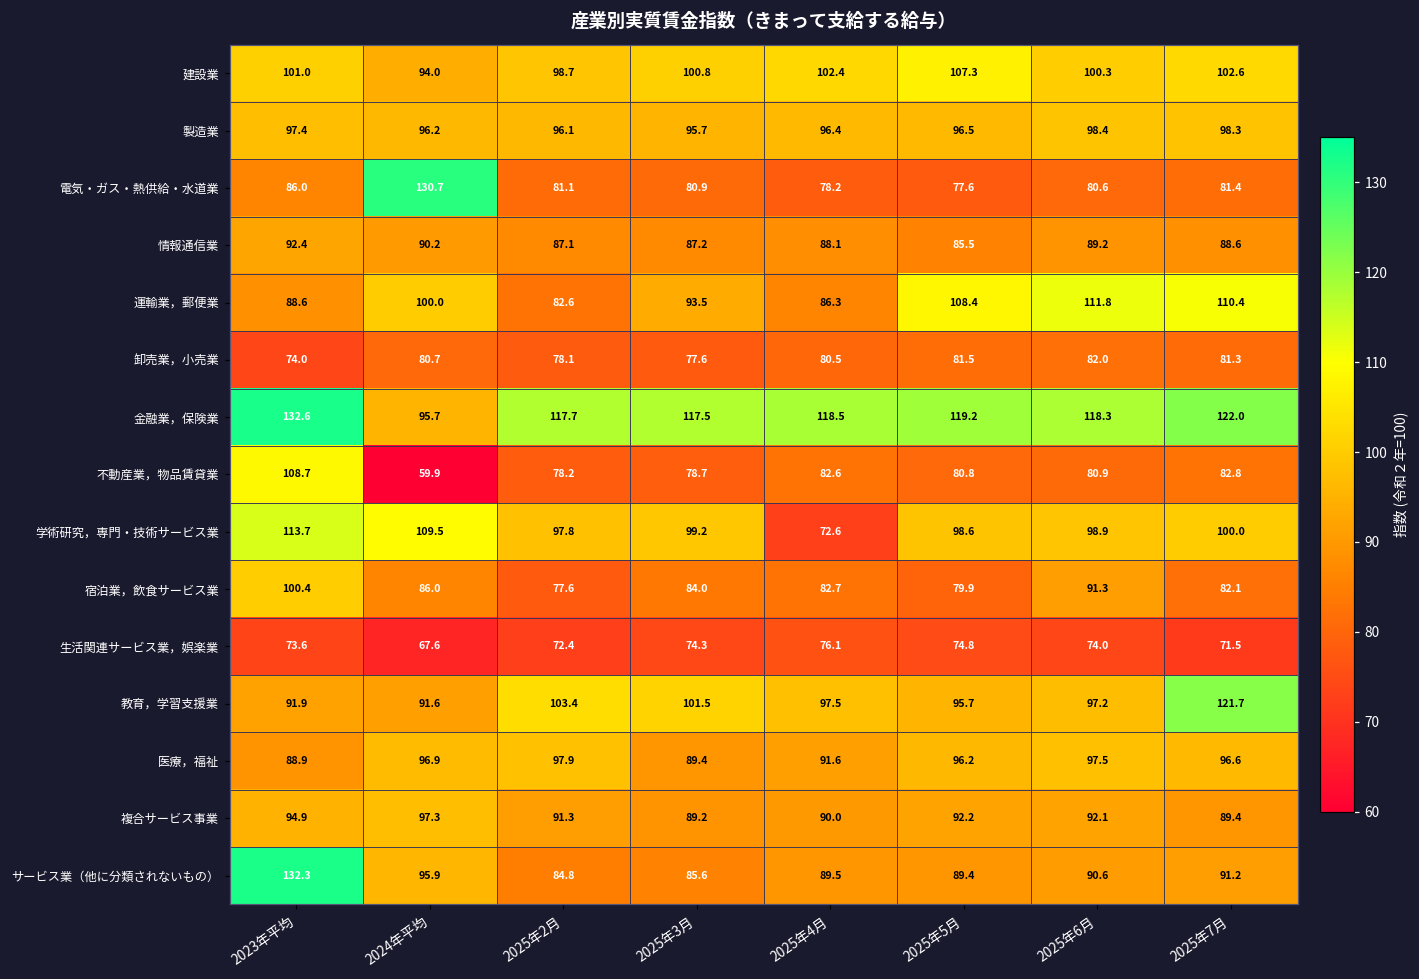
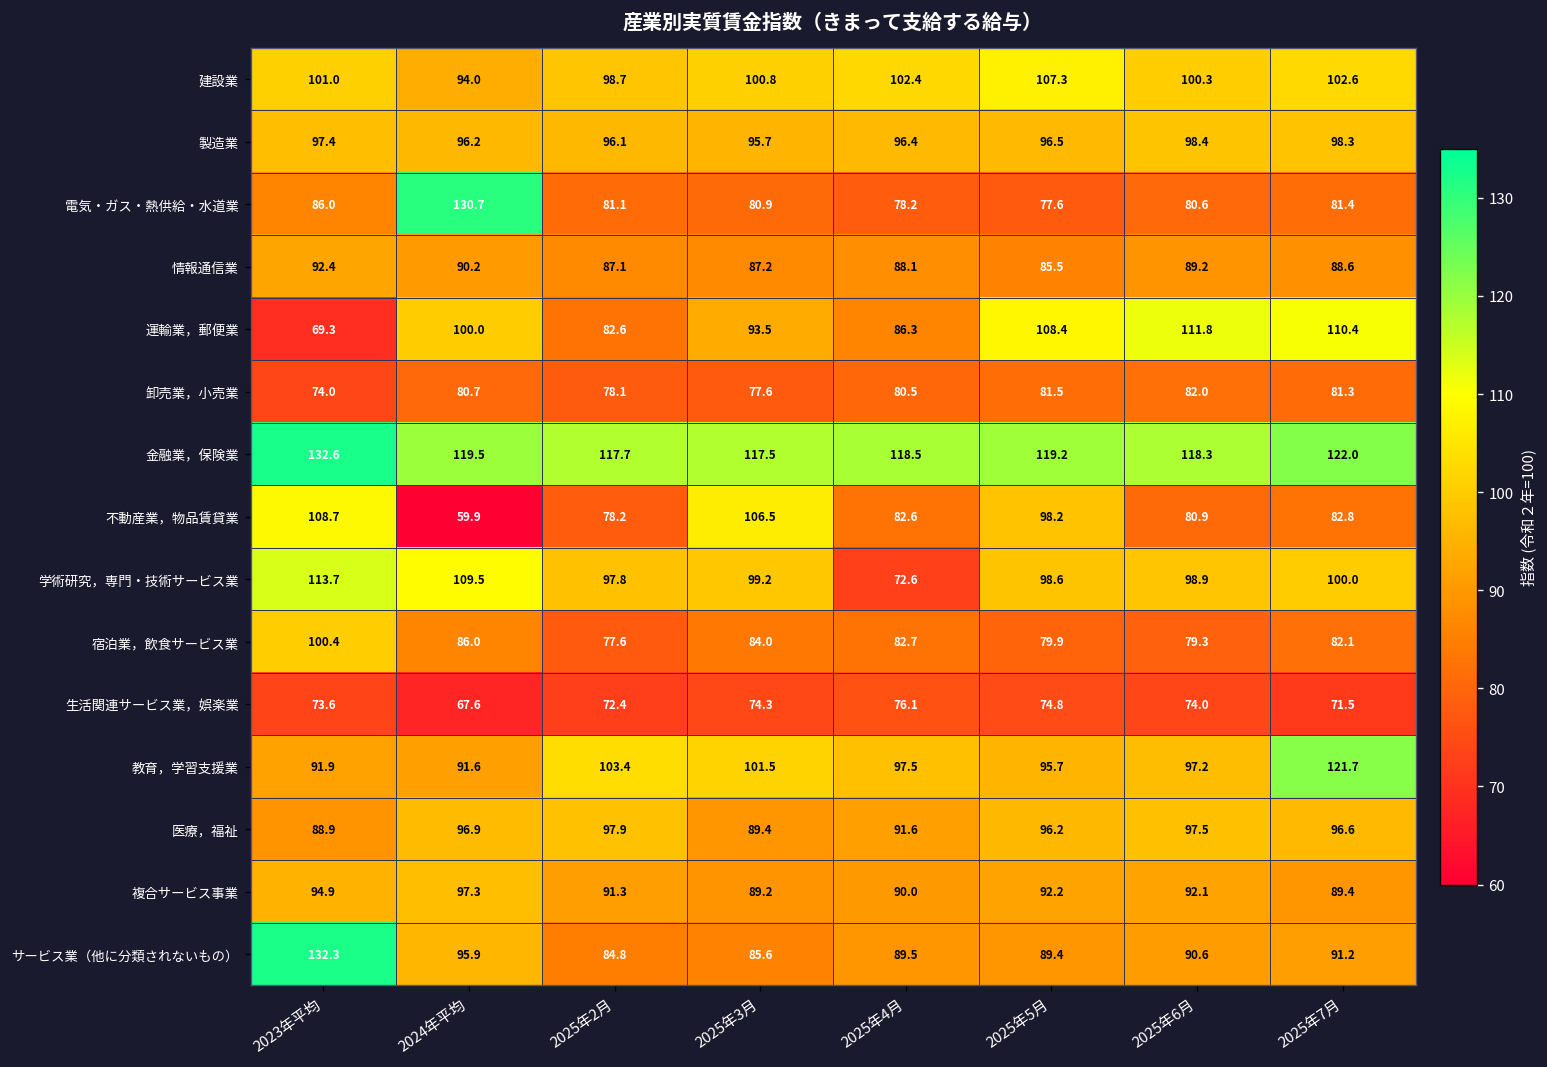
運輸業，郵便業, 2023年平均: 88.6 -> 69.3
金融業，保険業, 2024年平均: 95.7 -> 119.5
不動産業，物品賃貸業, 2025年3月: 78.7 -> 106.5
不動産業，物品賃貸業, 2025年5月: 80.8 -> 98.2
宿泊業，飲食サービス業, 2025年6月: 91.3 -> 79.3
